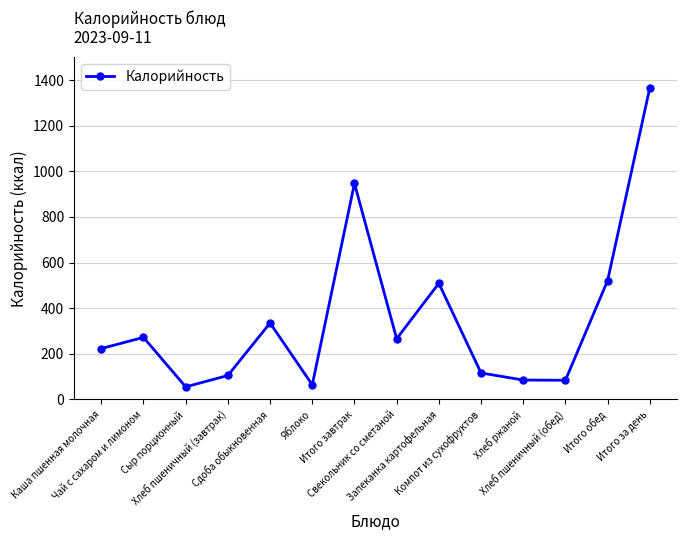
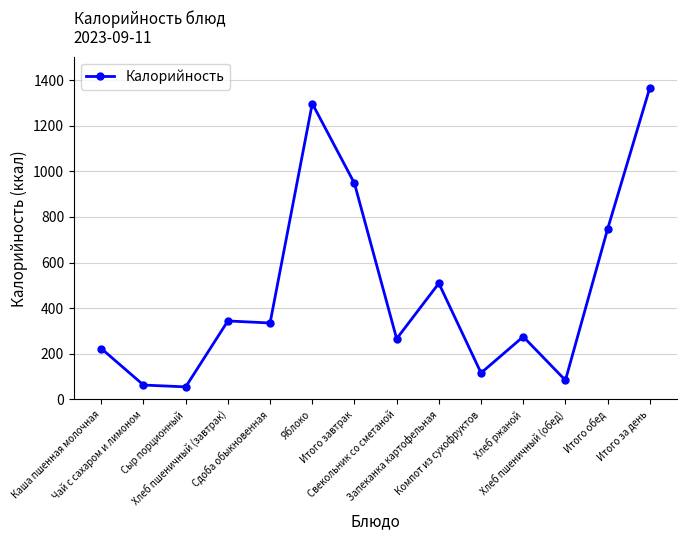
Чай с сахаром и лимоном: 270 -> 60
Хлеб пшеничный (завтрак): 110 -> 340
Яблоко: 60 -> 1300
Хлеб ржаной: 90 -> 280
Итого обед: 520 -> 750
